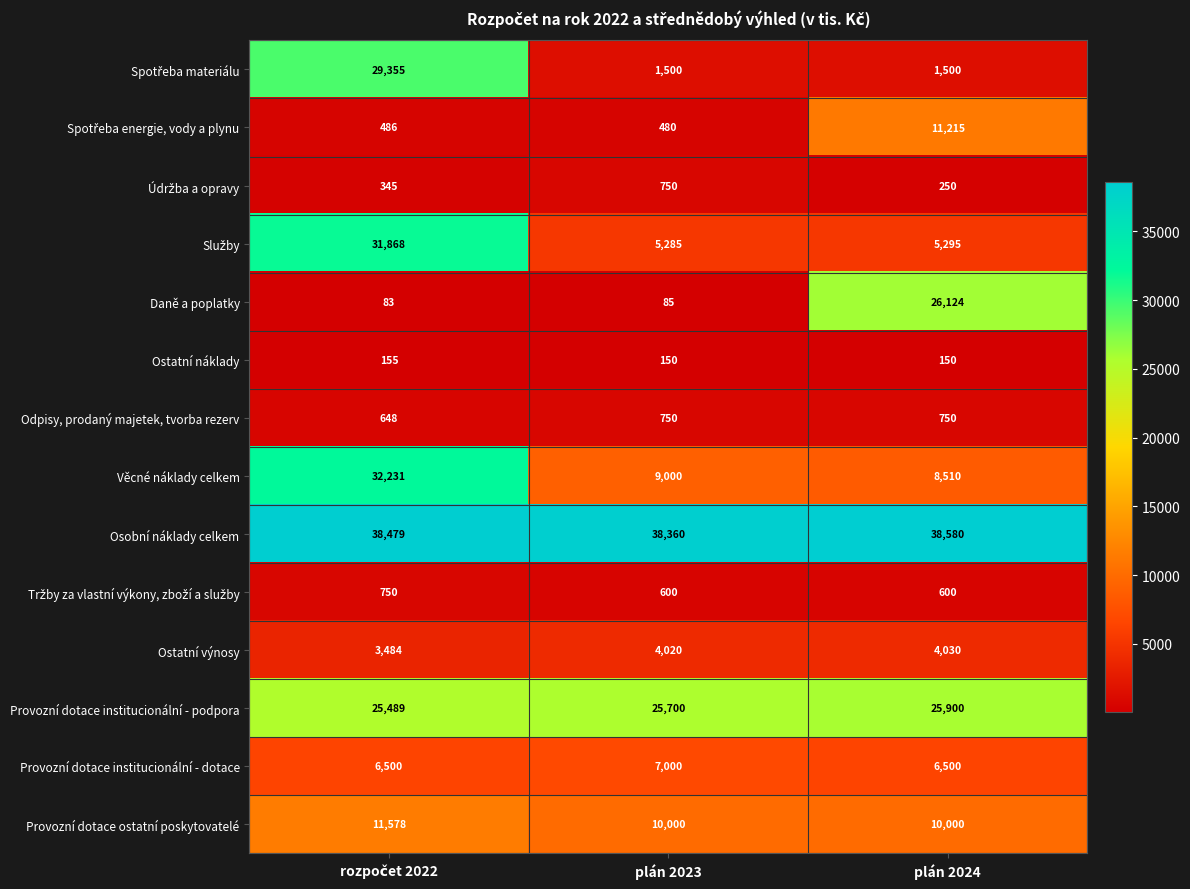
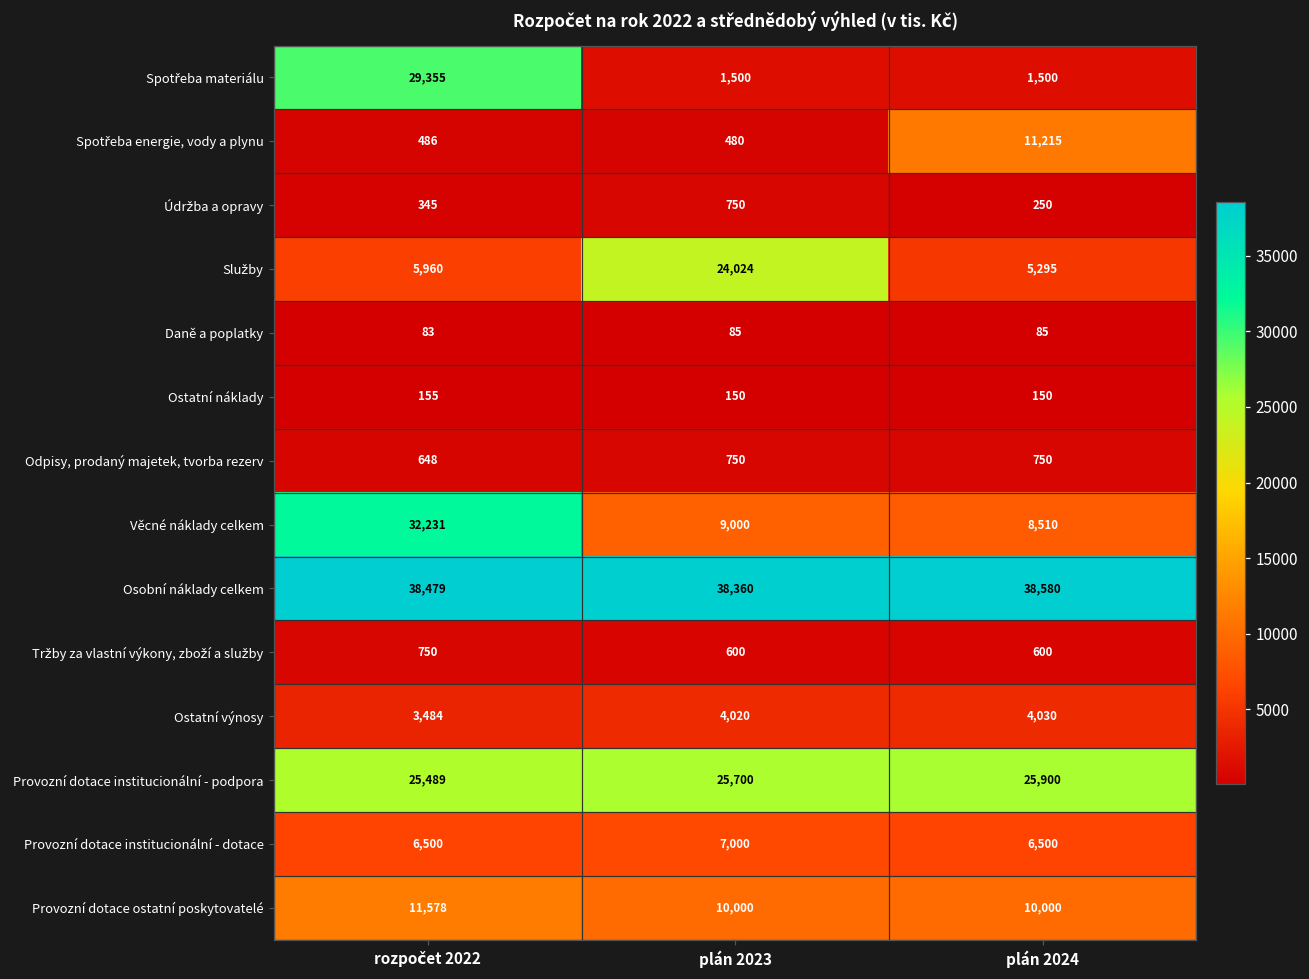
Služby, rozpočet 2022: 31,868 -> 5,960
Služby, plán 2023: 5,285 -> 24,024
Daně a poplatky, plán 2024: 26,124 -> 85
